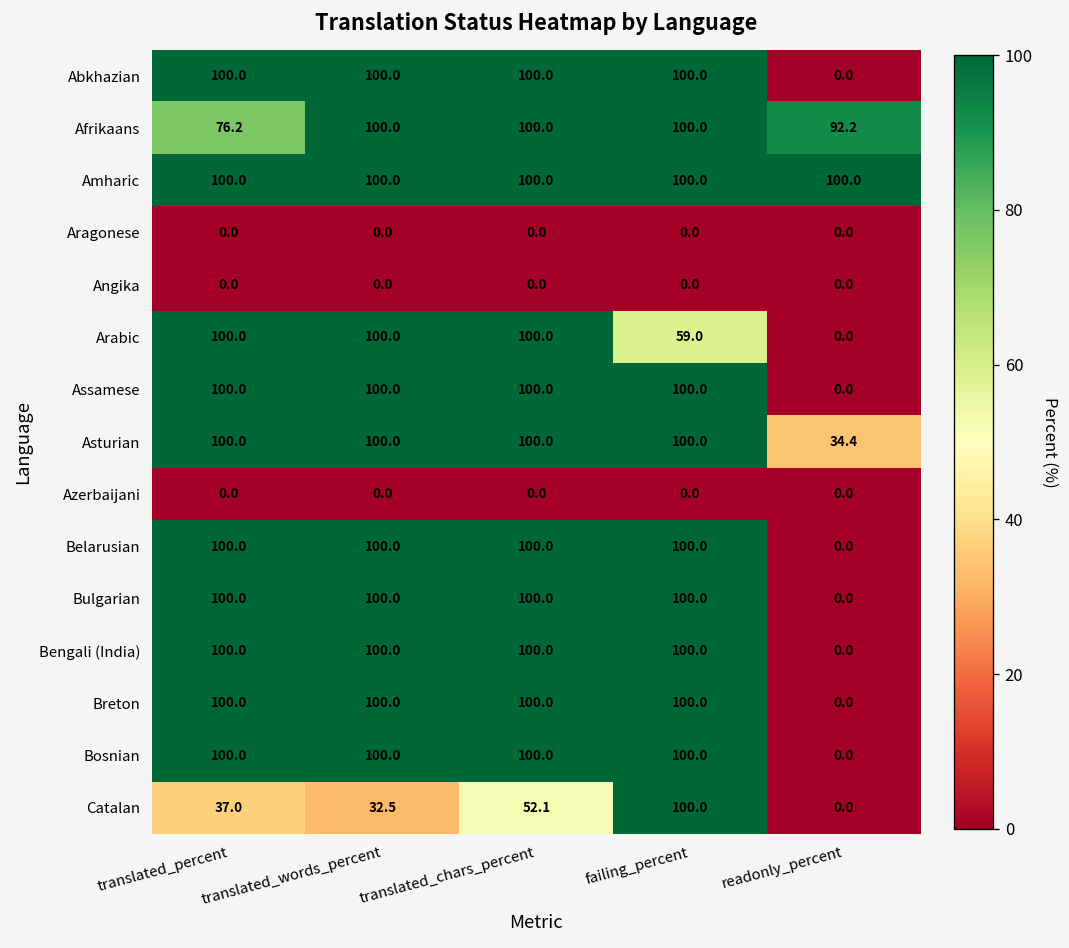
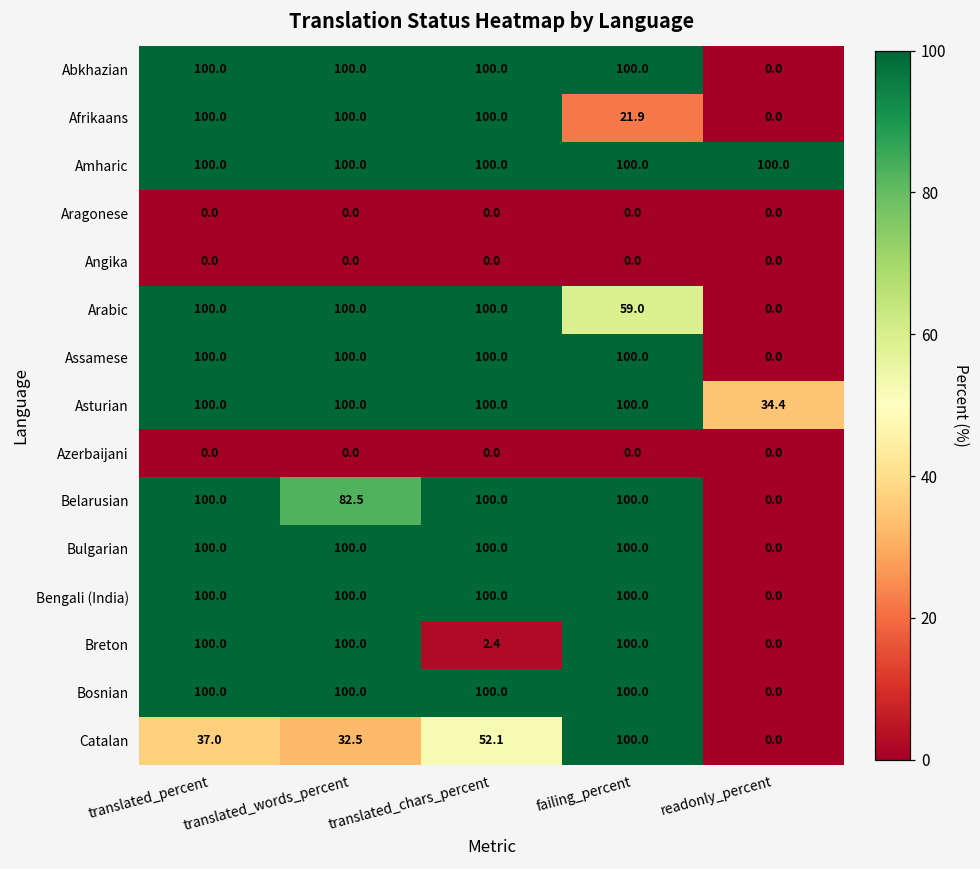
Afrikaans, translated_percent: 76.2 -> 100.0
Afrikaans, failing_percent: 100.0 -> 21.9
Afrikaans, readonly_percent: 92.2 -> 0.0
Belarusian, translated_words_percent: 100.0 -> 82.5
Breton, translated_chars_percent: 100.0 -> 2.4
